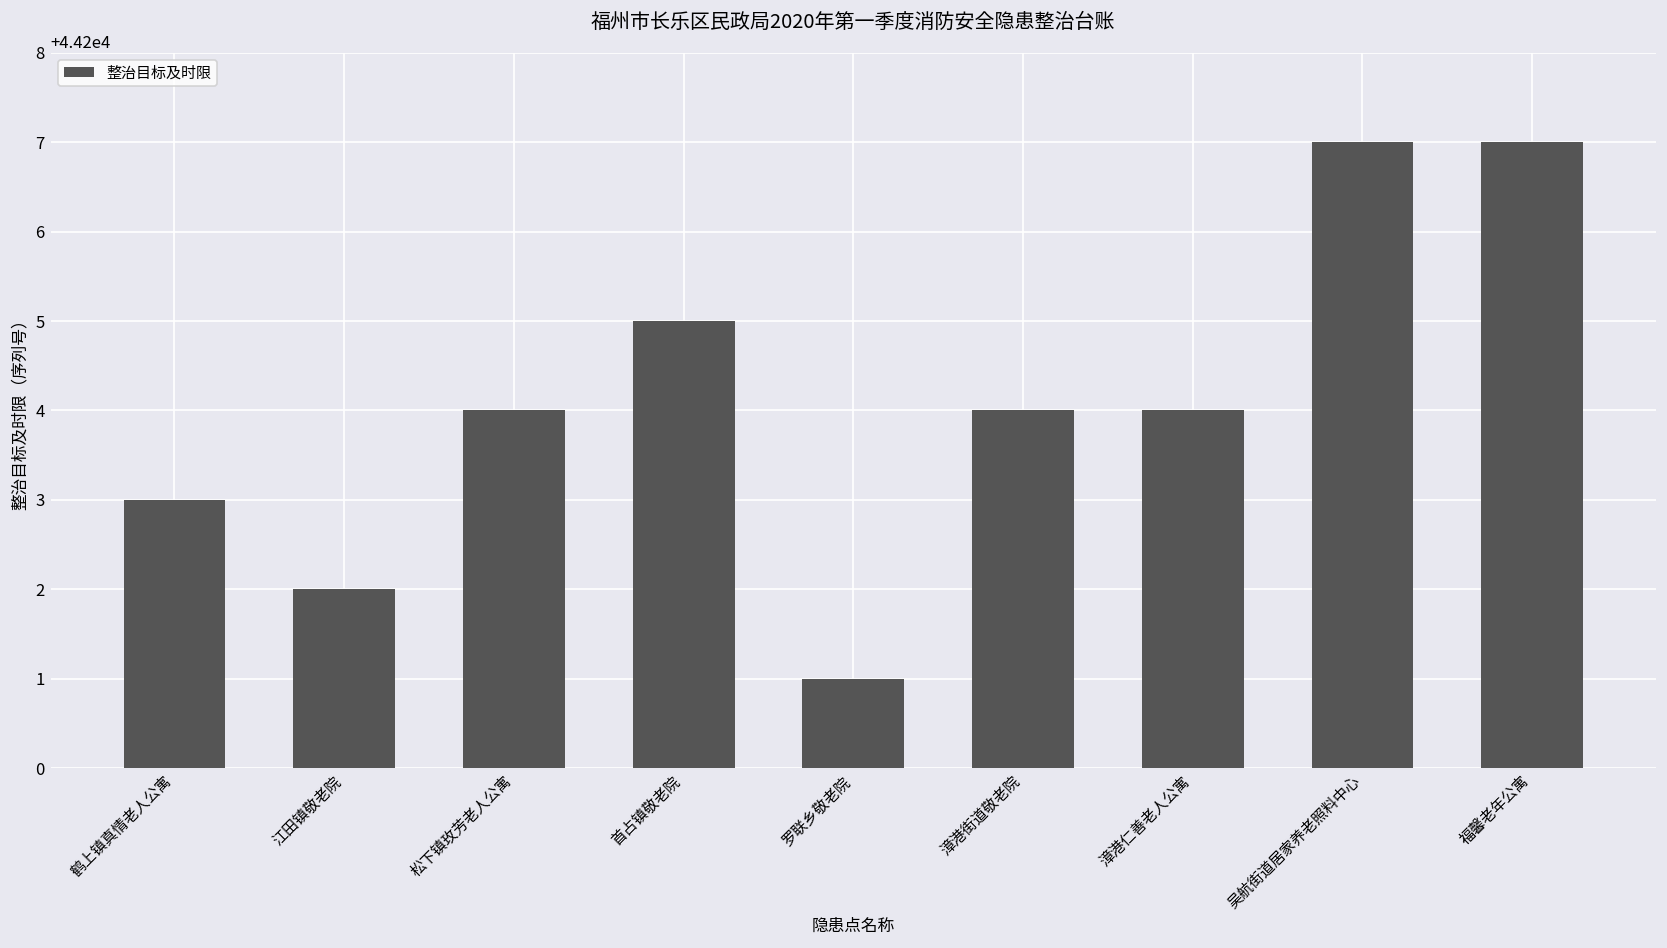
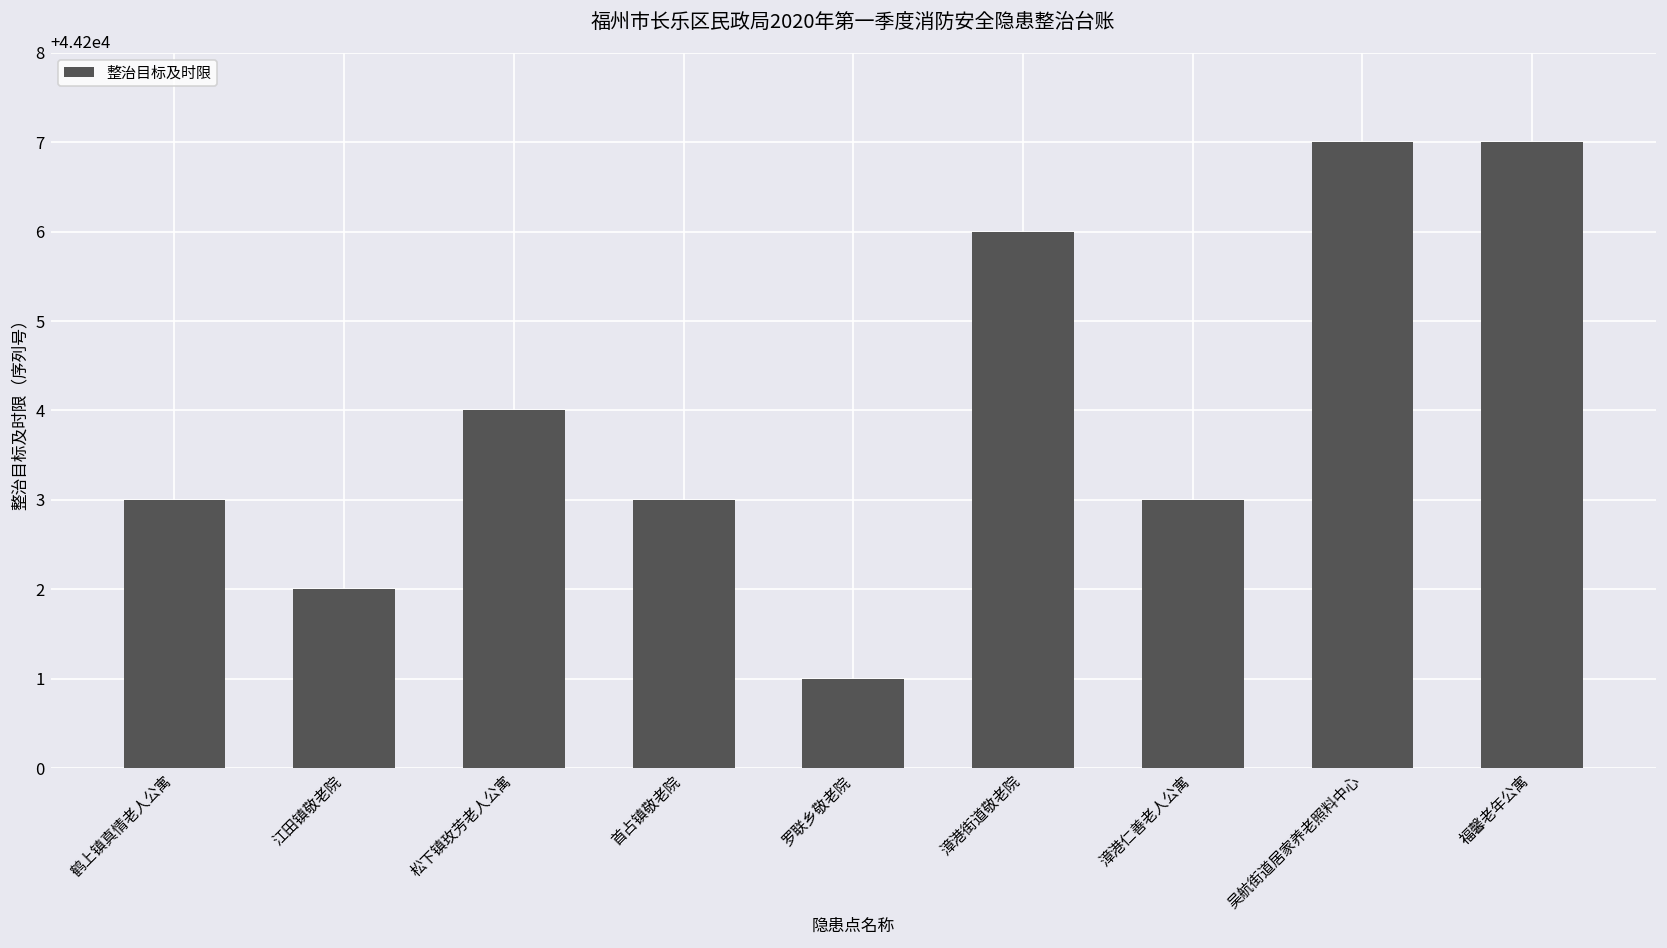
首占镇敬老院: 44205 -> 44203
漳港街道敬老院: 44204 -> 44206
漳港仁善老人公寓: 44204 -> 44203
